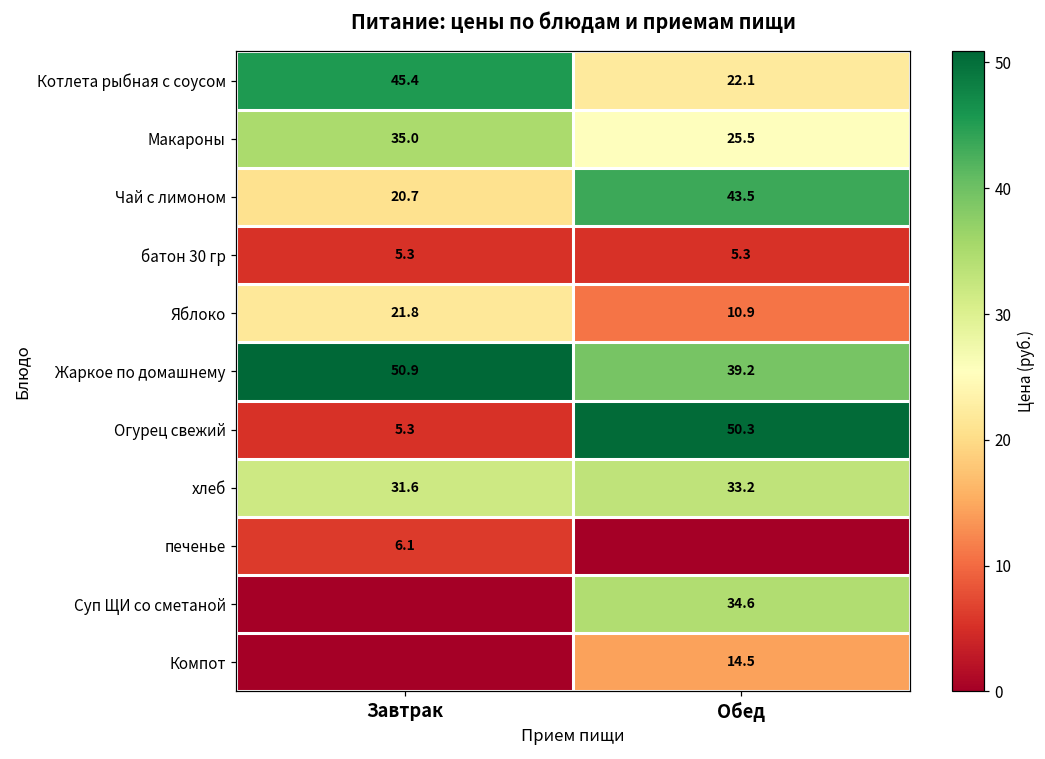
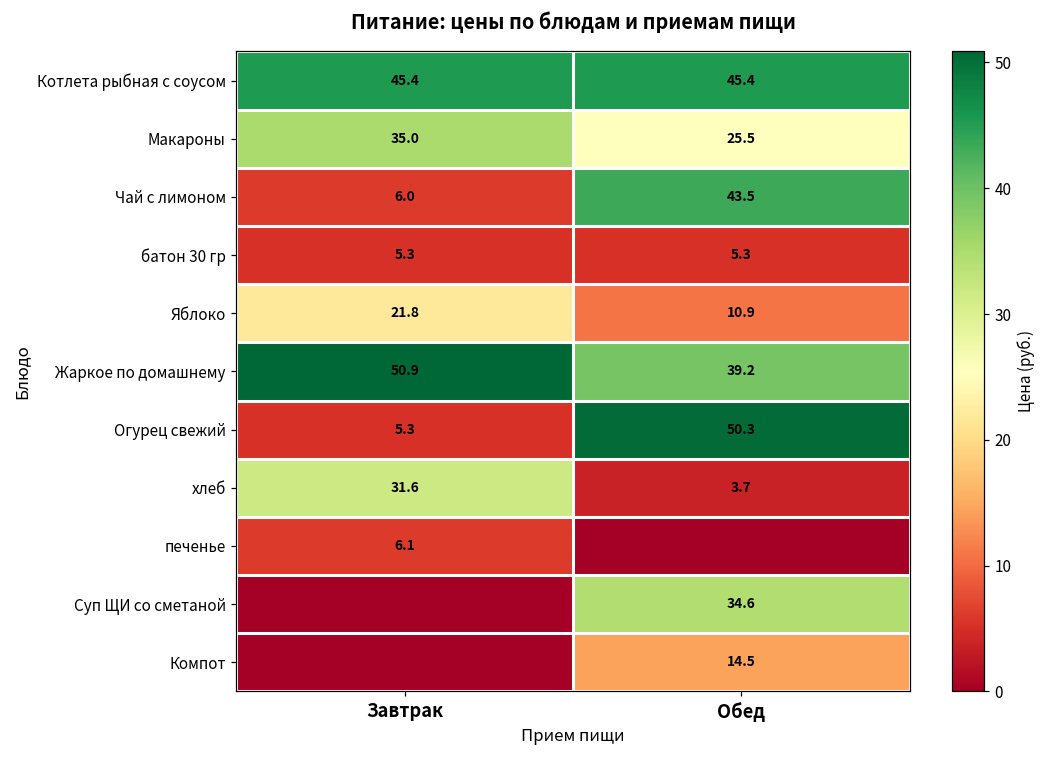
Котлета рыбная с соусом, Обед: 22.1 -> 45.4
Чай с лимоном, Завтрак: 20.7 -> 6.0
хлеб, Обед: 33.2 -> 3.7
